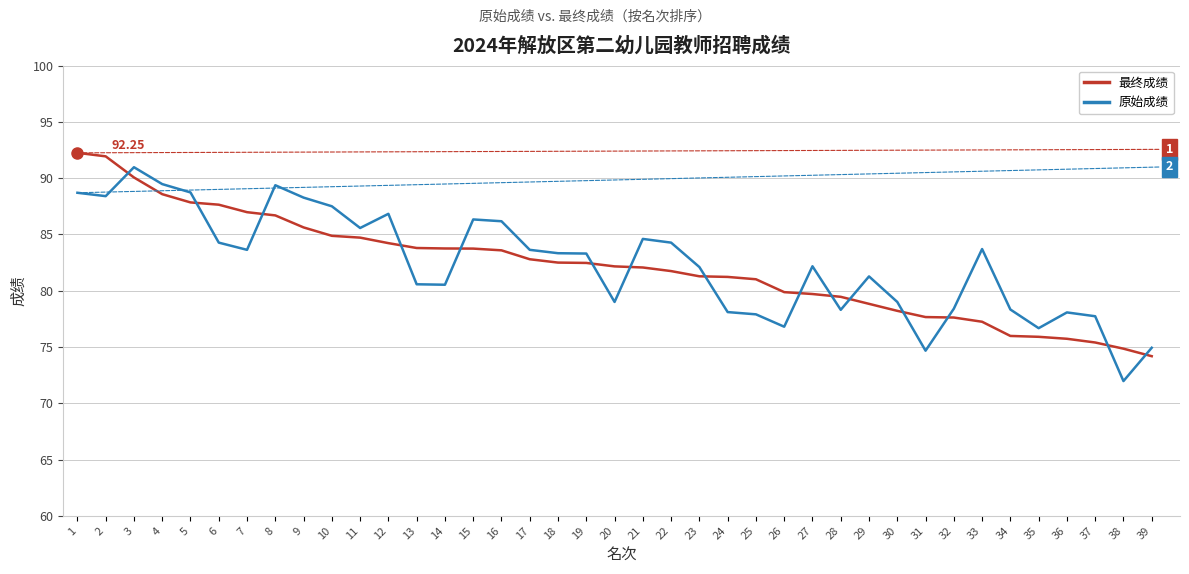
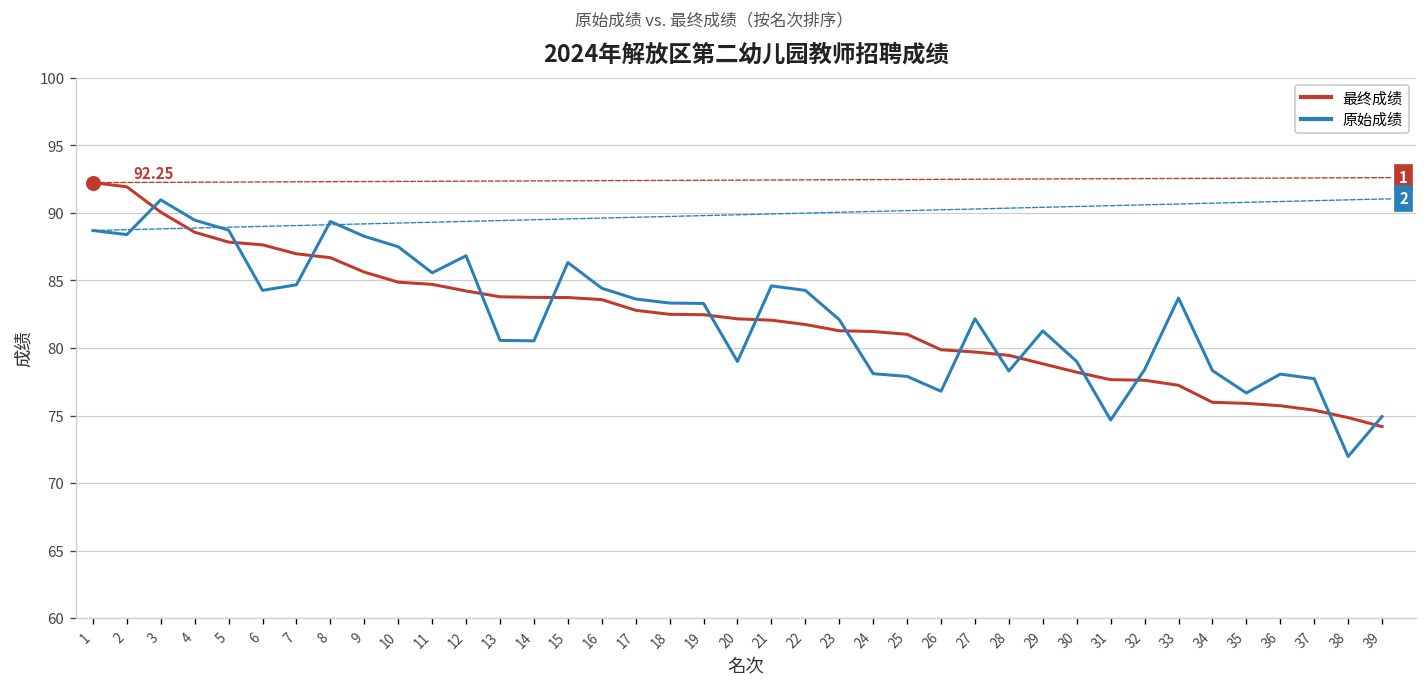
原始成绩, 7: 83.6 -> 84.7
原始成绩, 16: 86.2 -> 84.4
